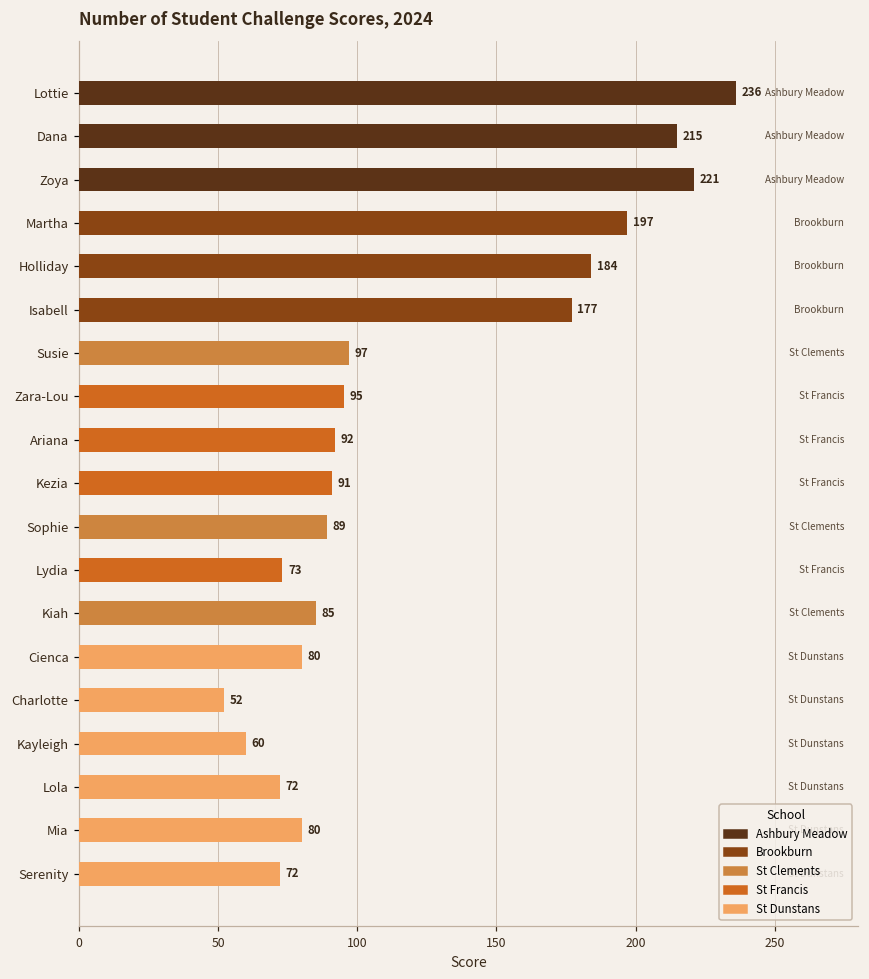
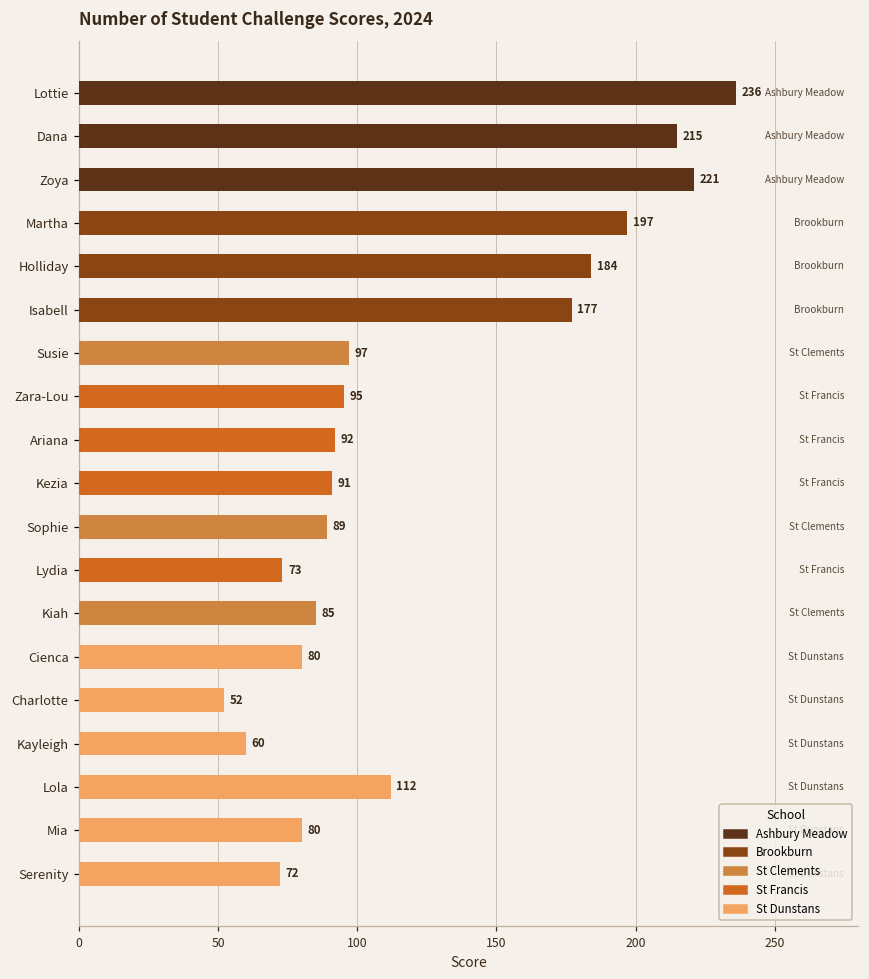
Lola: 72 -> 112
